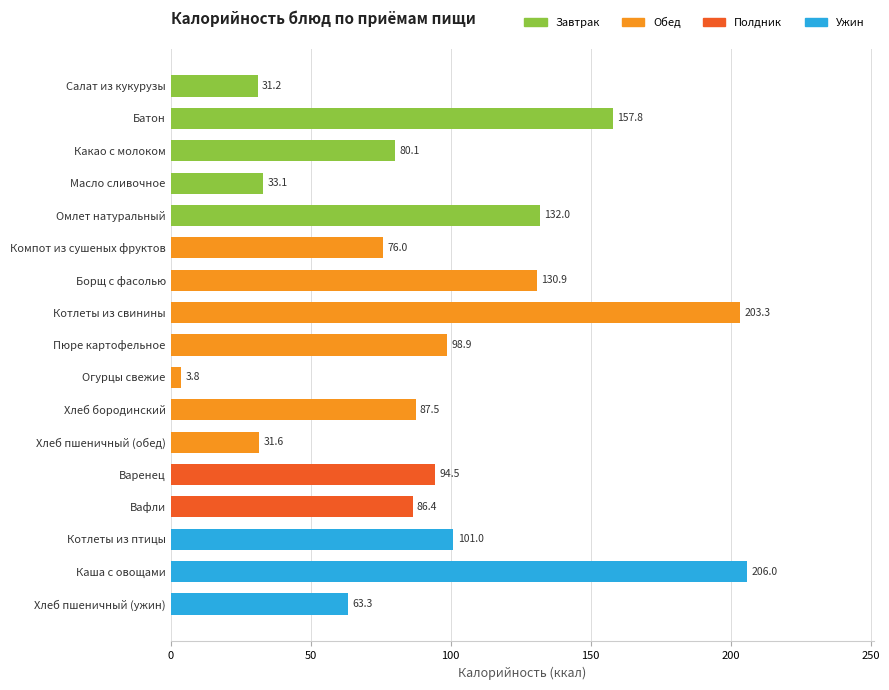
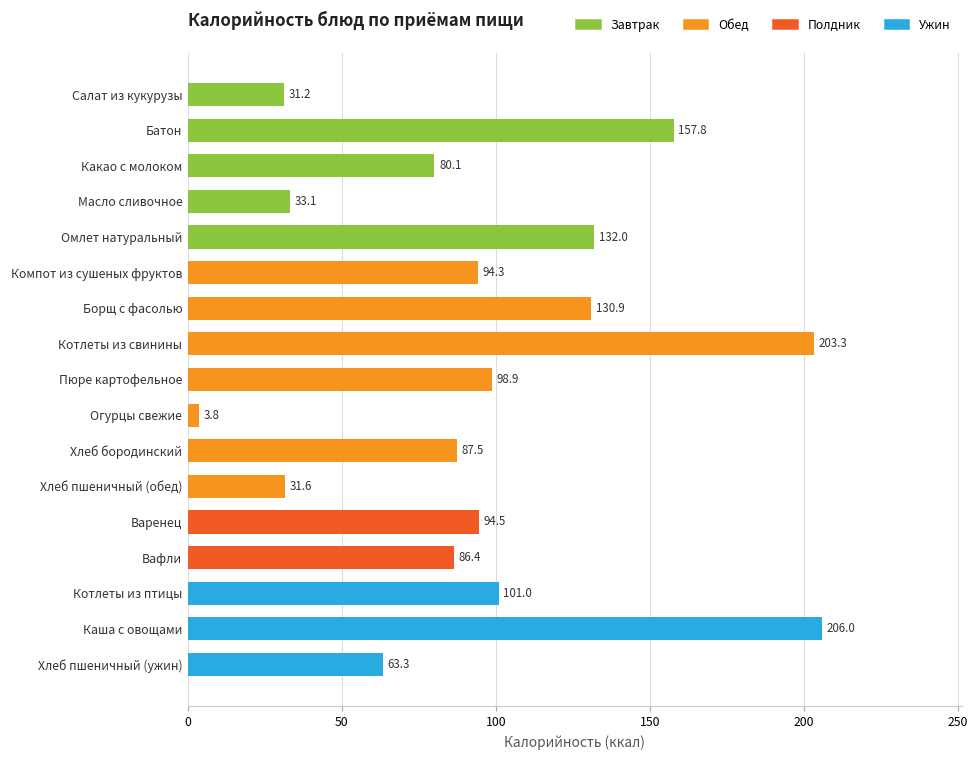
Компот из сушеных фруктов: 76.0 -> 94.3
